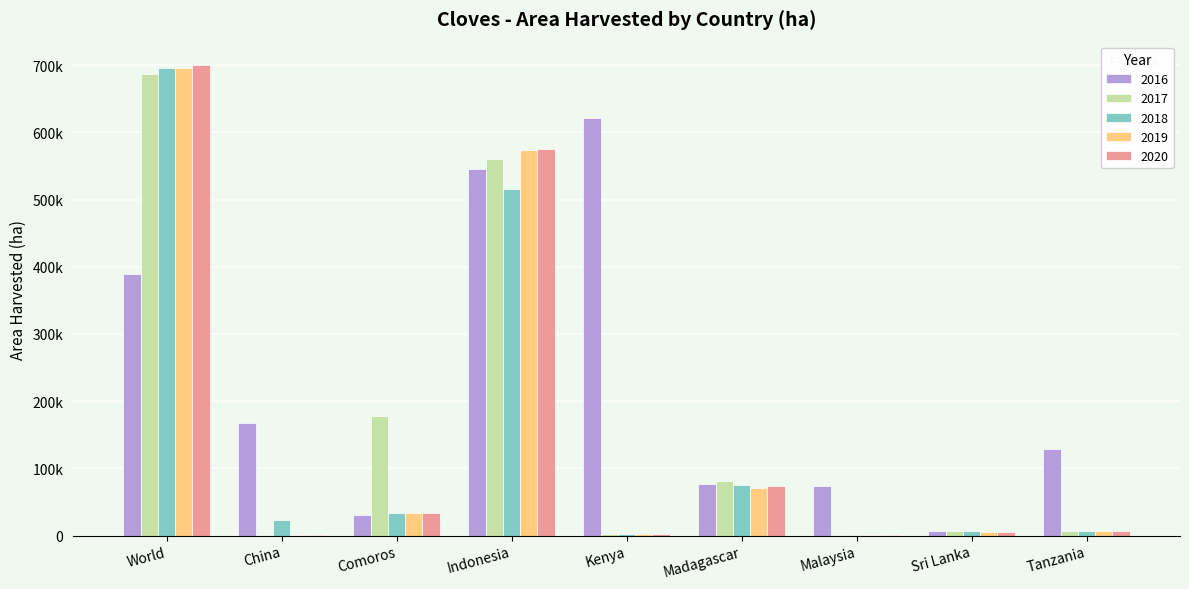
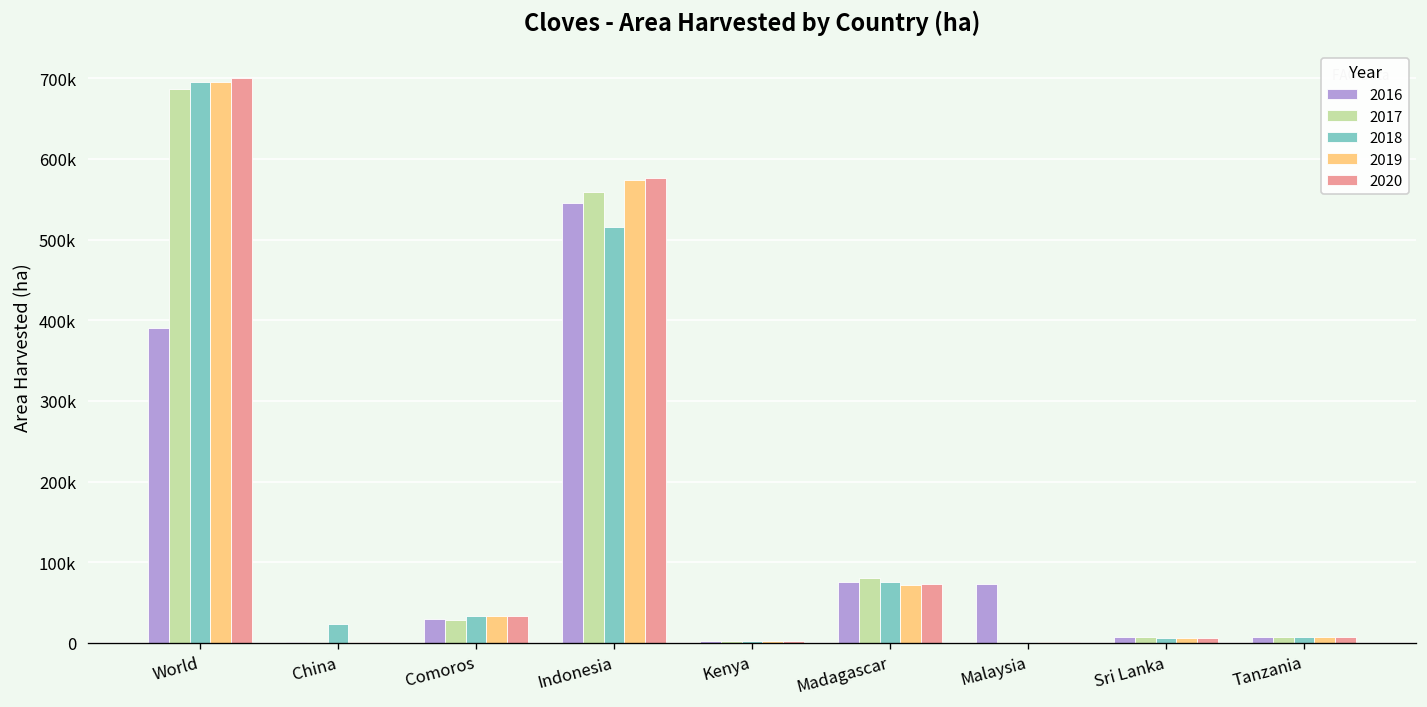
2016, China: 170000 -> 0
2017, Comoros: 180000 -> 30000
2016, Kenya: 620000 -> 0
2016, Tanzania: 130000 -> 10000
